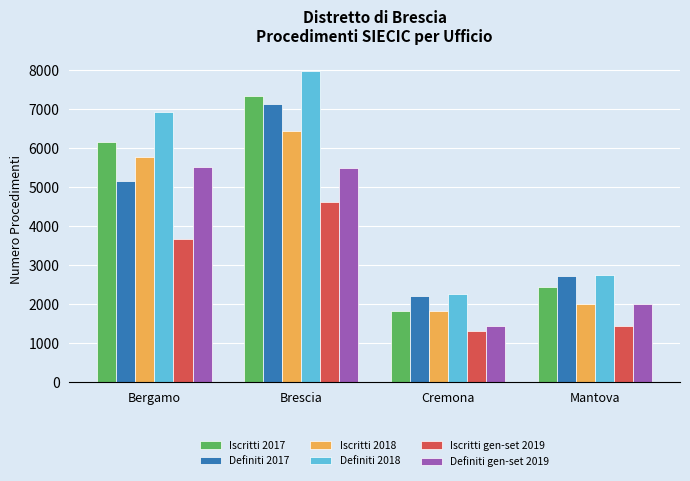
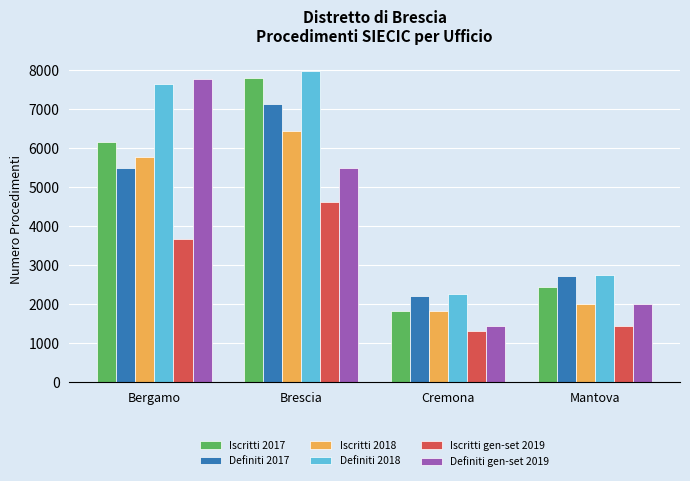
Definiti 2017, Bergamo: 5100 -> 5500
Definiti 2018, Bergamo: 6900 -> 7600
Definiti gen-set 2019, Bergamo: 5500 -> 7800
Iscritti 2017, Brescia: 7300 -> 7800
